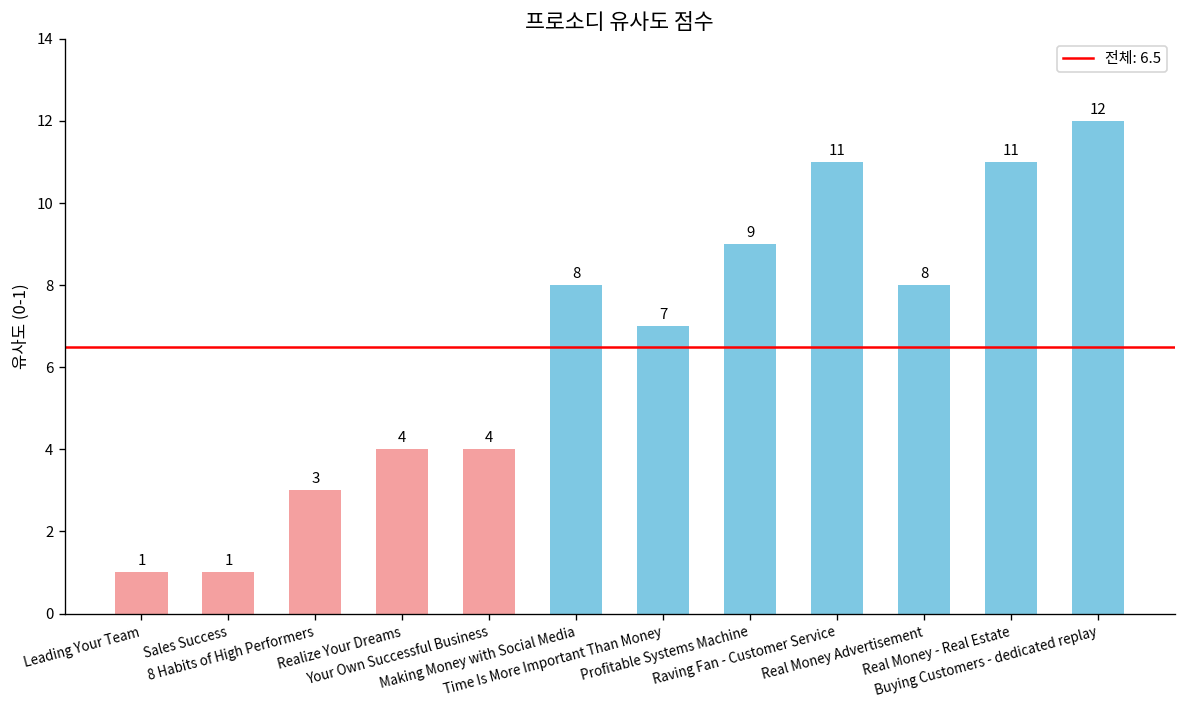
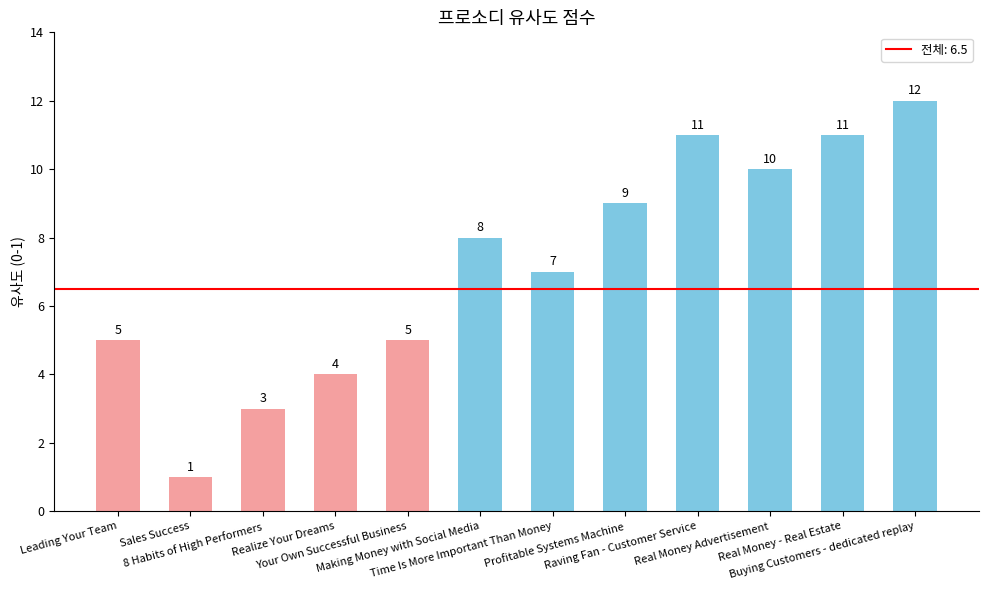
Leading Your Team: 1 -> 5
Your Own Successful Business: 4 -> 5
Real Money Advertisement: 8 -> 10
